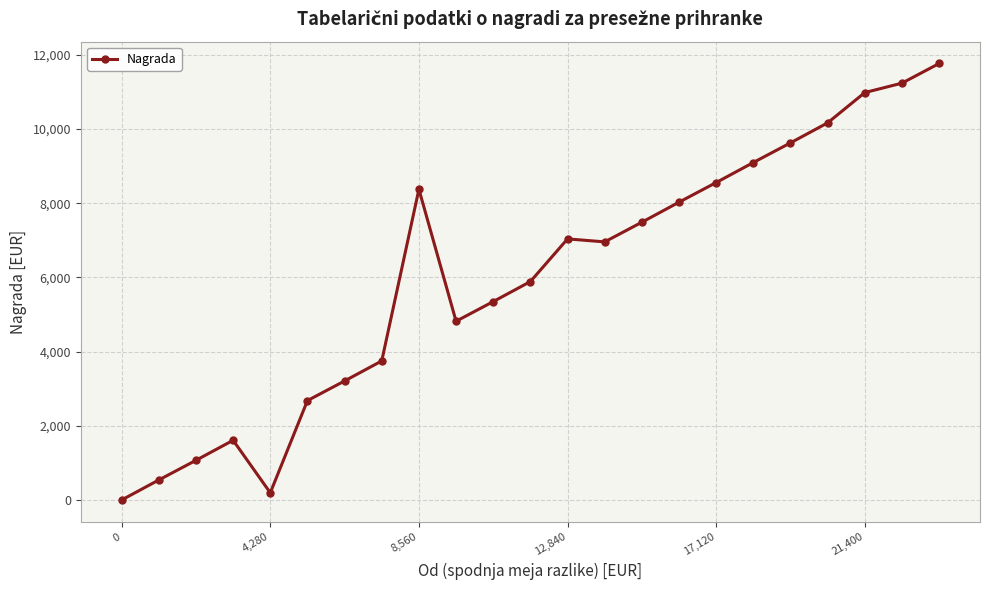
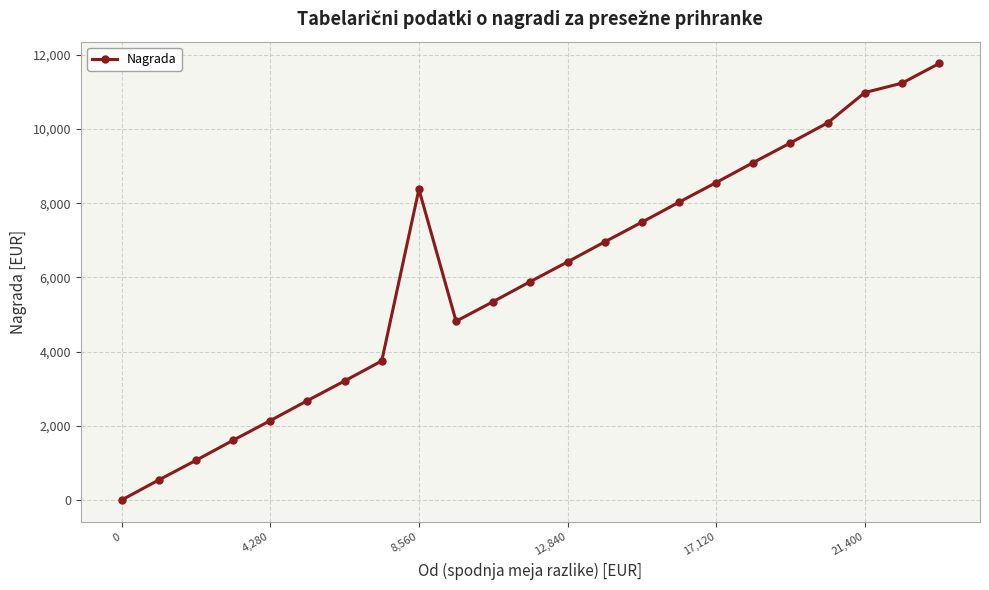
4,280: 200 -> 2,100
12,840: 7,000 -> 6,400
